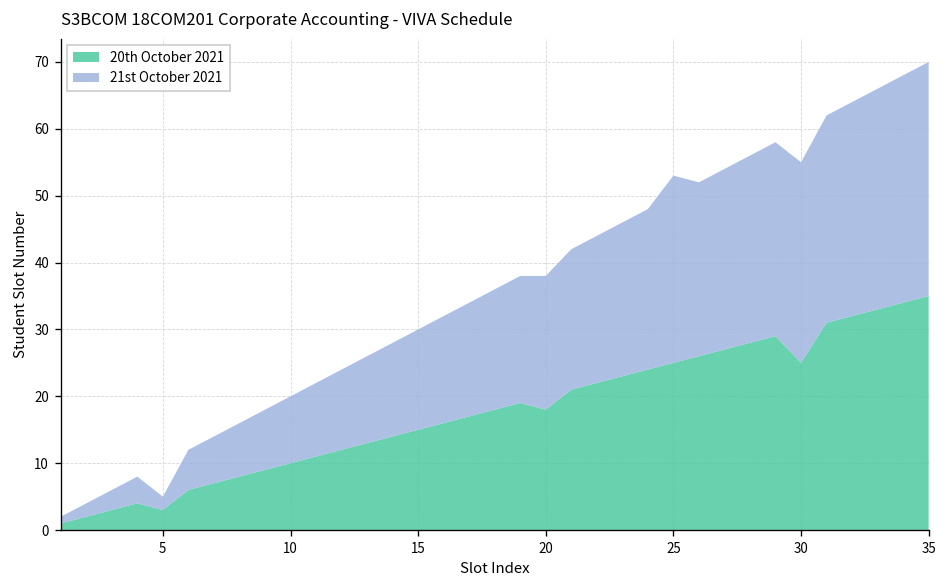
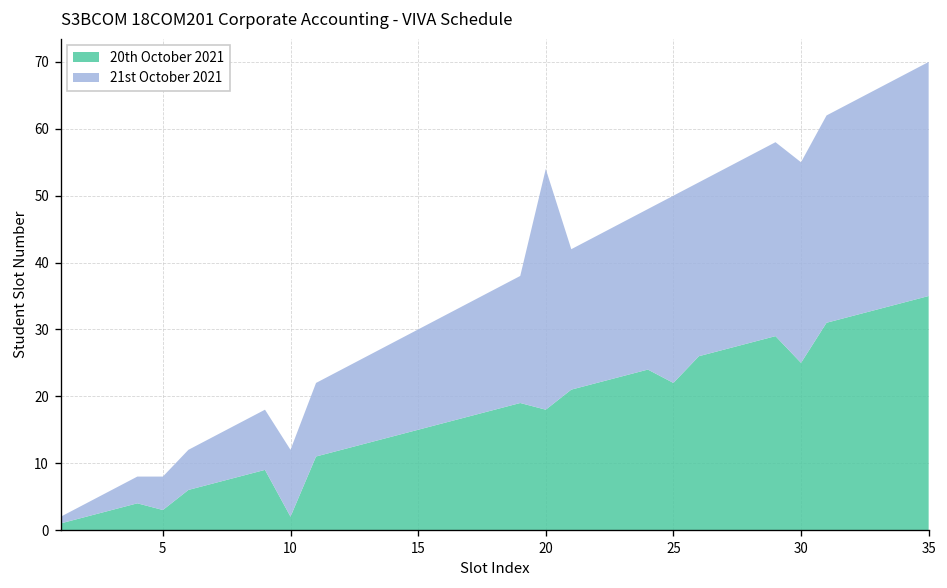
21st October 2021, 5: 2 -> 5
20th October 2021, 10: 10 -> 2
21st October 2021, 20: 20 -> 36
20th October 2021, 25: 25 -> 22
